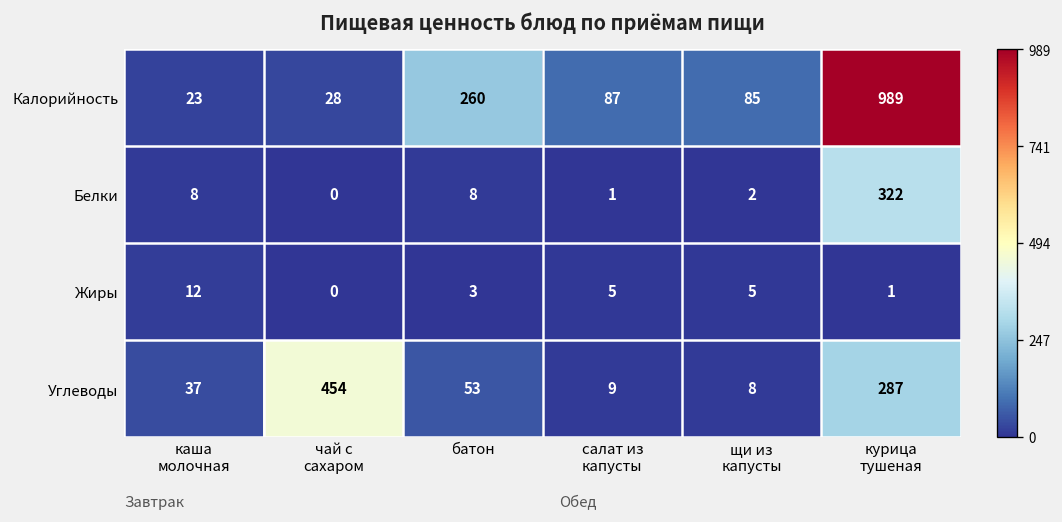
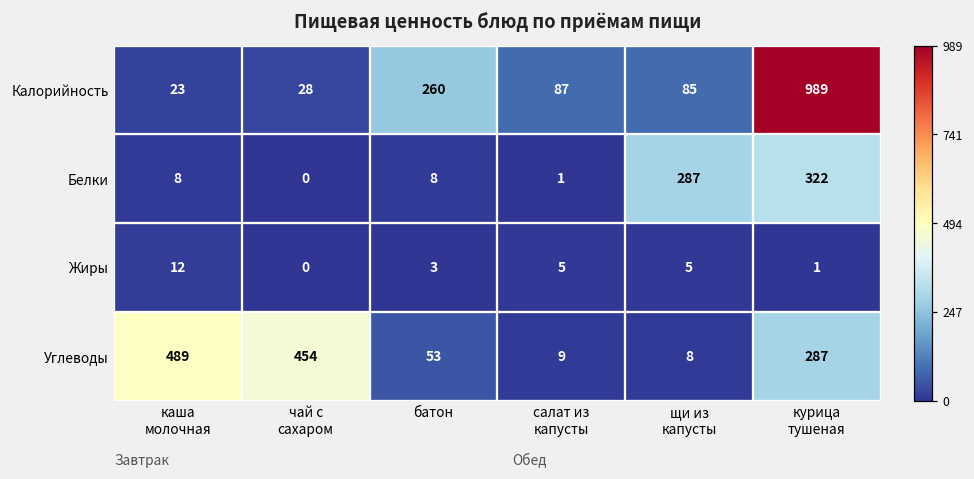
Белки, щи из капусты: 2 -> 287
Углеводы, каша молочная: 37 -> 489
